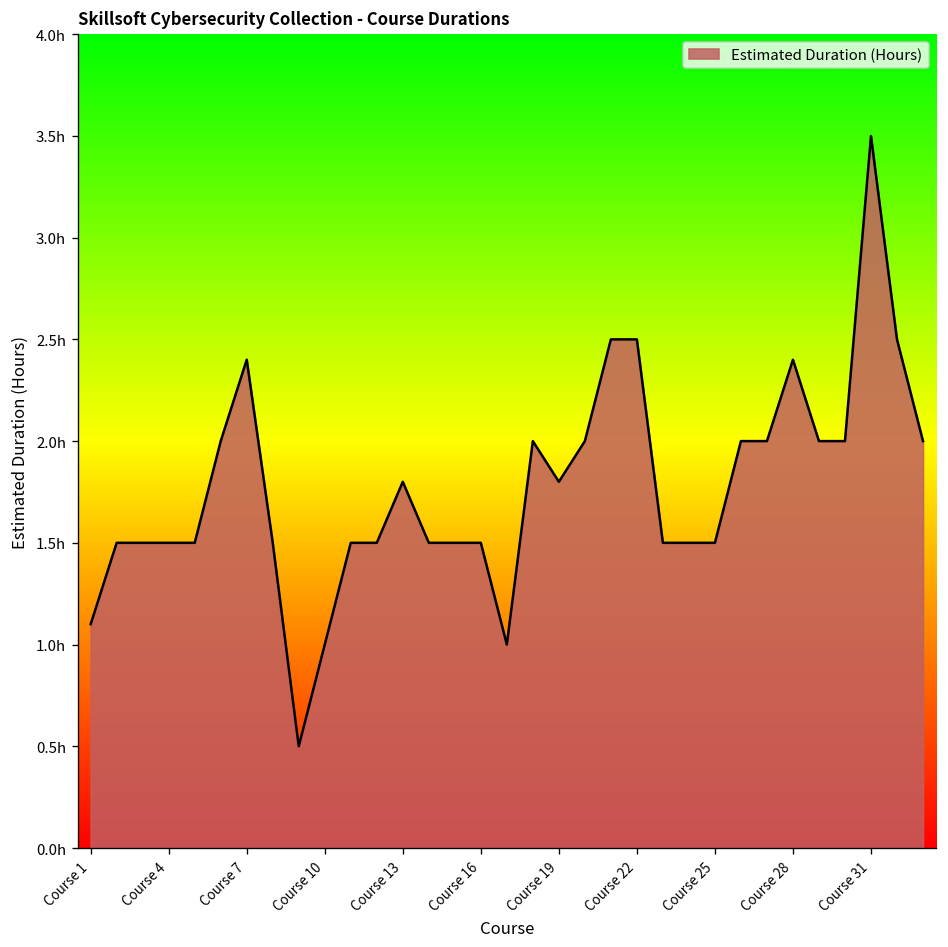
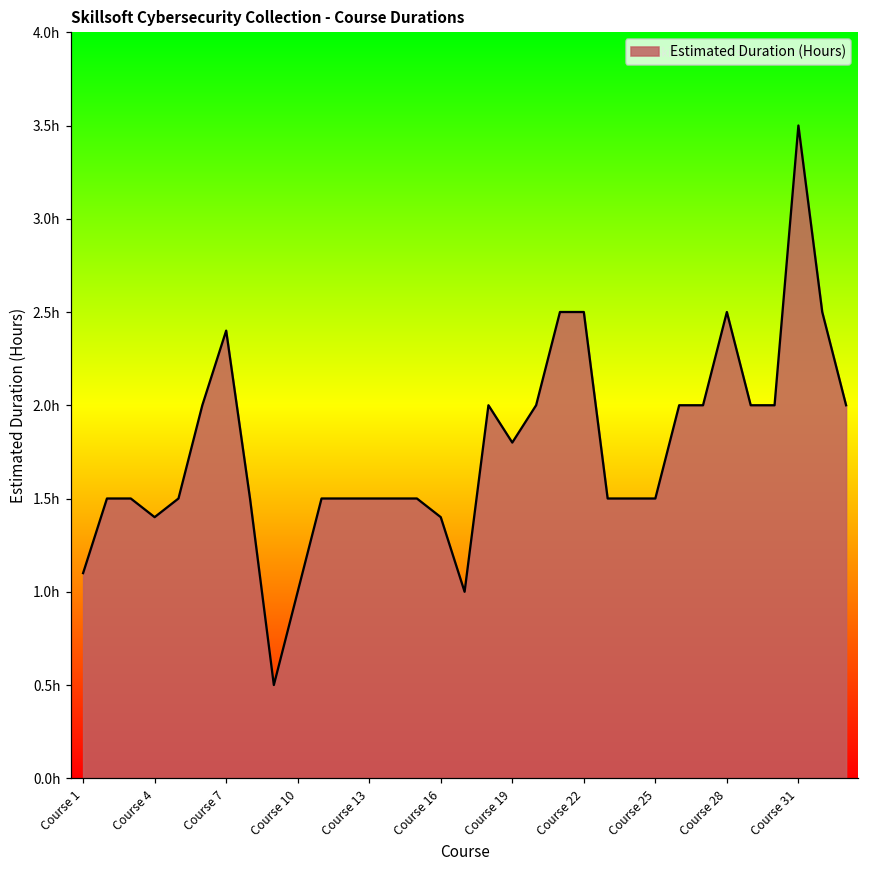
Course 4: 1.5h -> 1.4h
Course 13: 1.8h -> 1.5h
Course 16: 1.5h -> 1.4h
Course 28: 2.4h -> 2.5h
